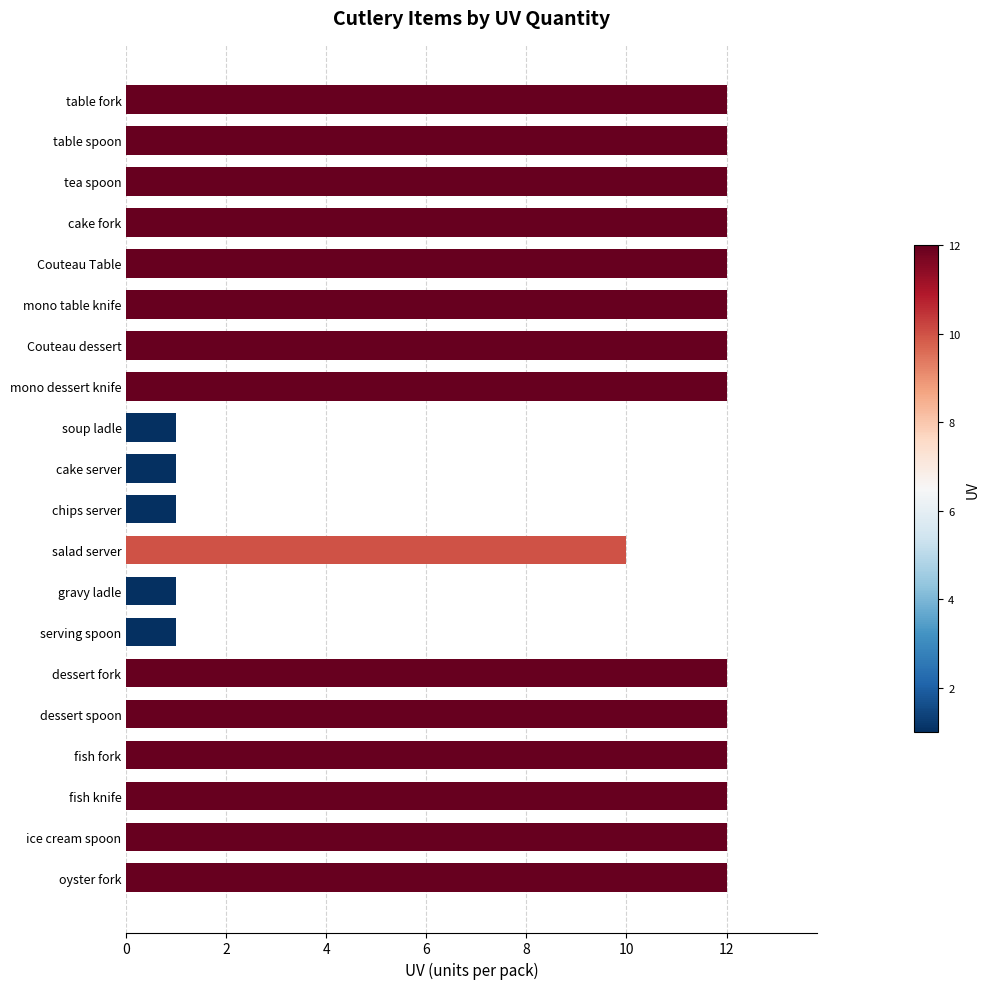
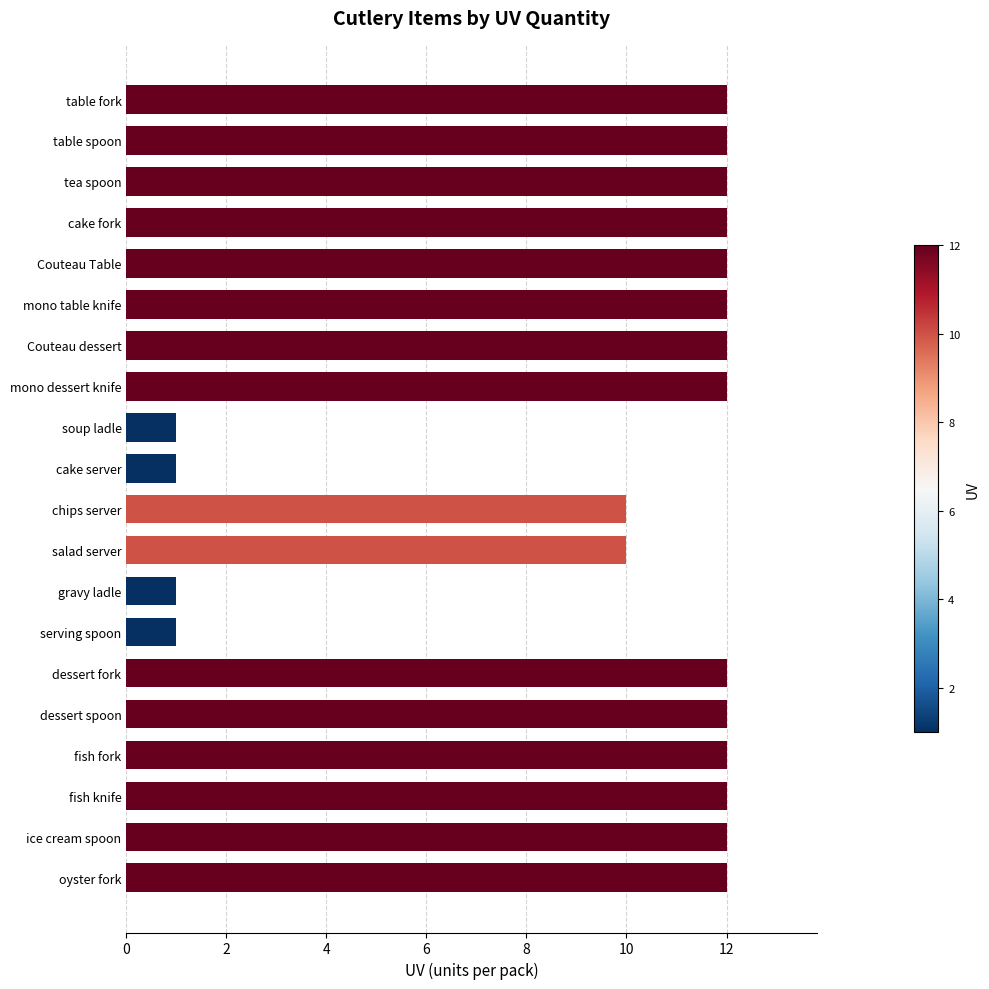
chips server: 1 -> 10
